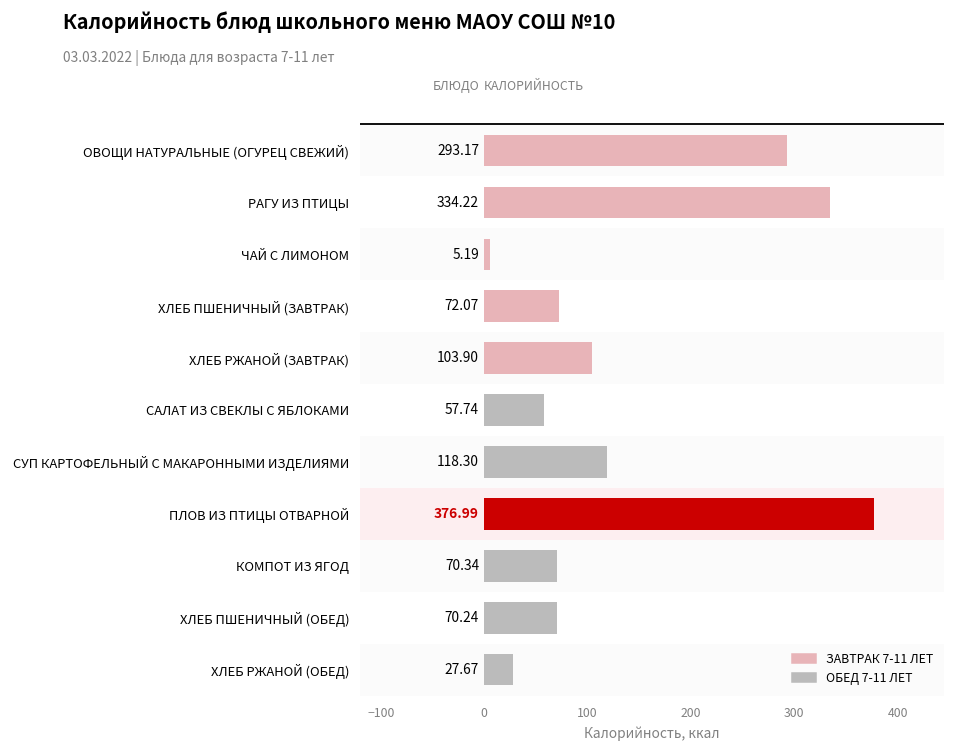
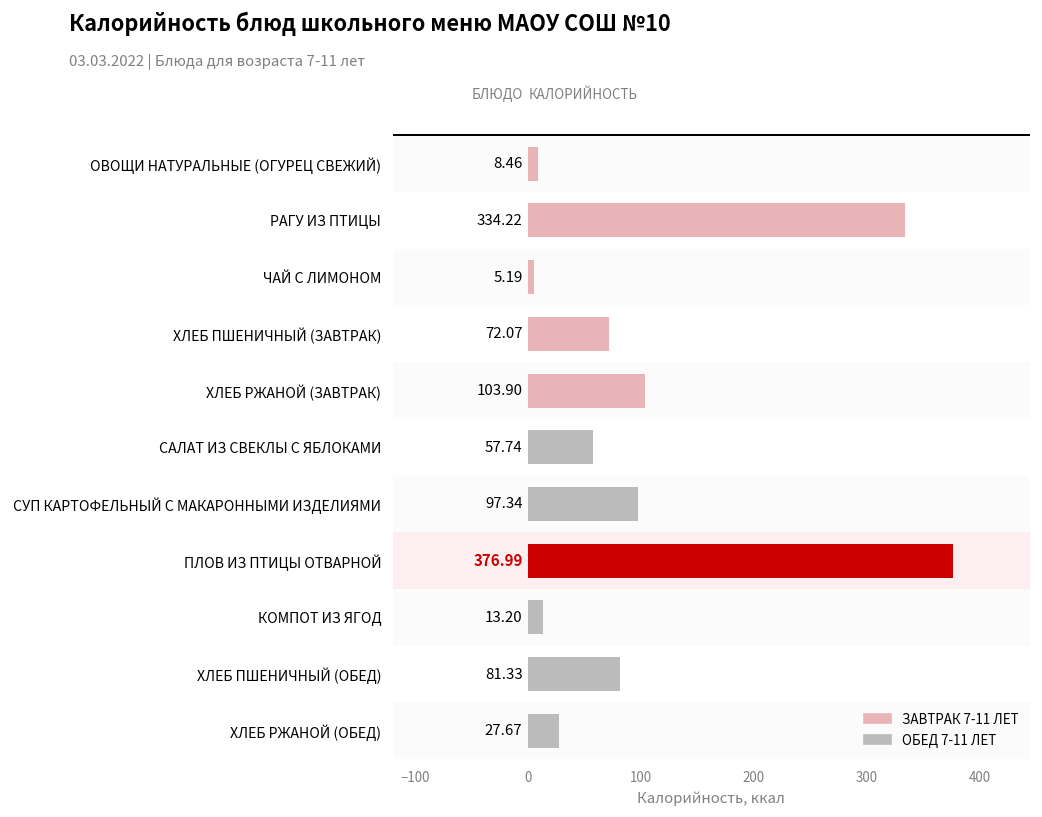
ОВОЩИ НАТУРАЛЬНЫЕ (ОГУРЕЦ СВЕЖИЙ): 293.17 -> 8.46
СУП КАРТОФЕЛЬНЫЙ С МАКАРОННЫМИ ИЗДЕЛИЯМИ: 118.30 -> 97.34
КОМПОТ ИЗ ЯГОД: 70.34 -> 13.20
ХЛЕБ ПШЕНИЧНЫЙ (ОБЕД): 70.24 -> 81.33
